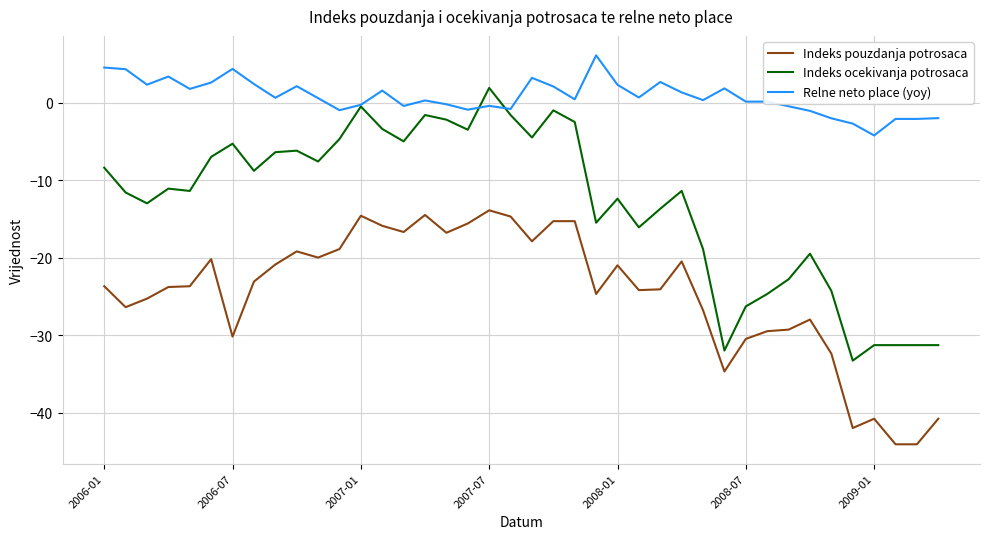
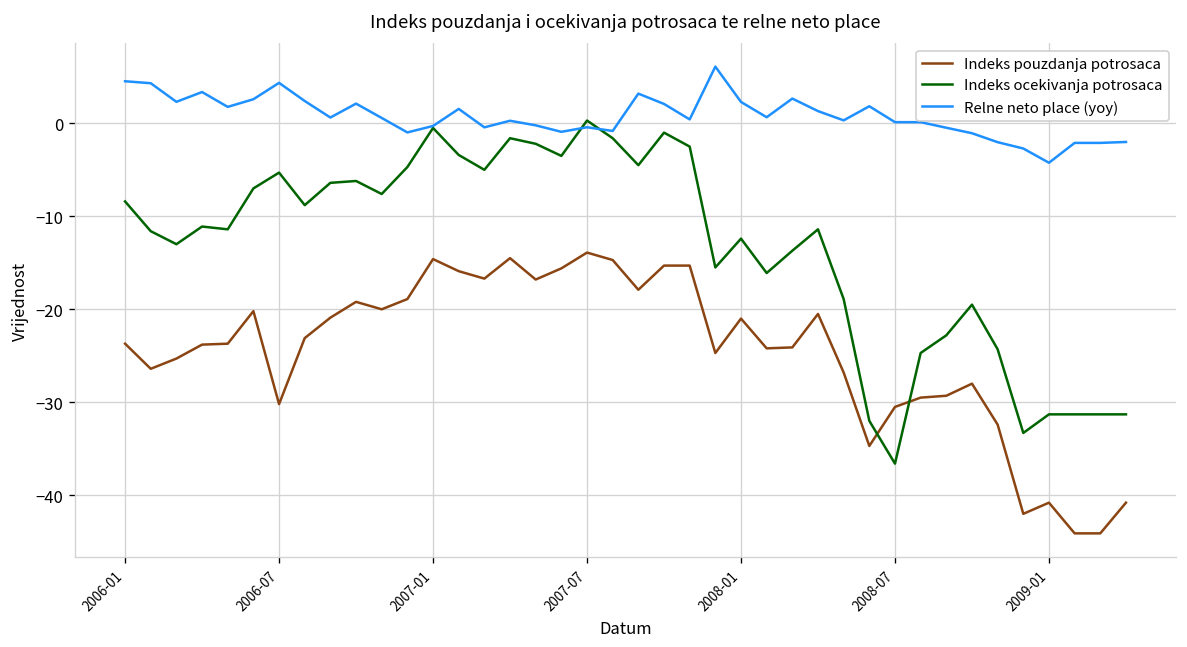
Indeks ocekivanja potrosaca, 2007-07: 2 -> 0
Indeks ocekivanja potrosaca, 2008-07: -26 -> -37
